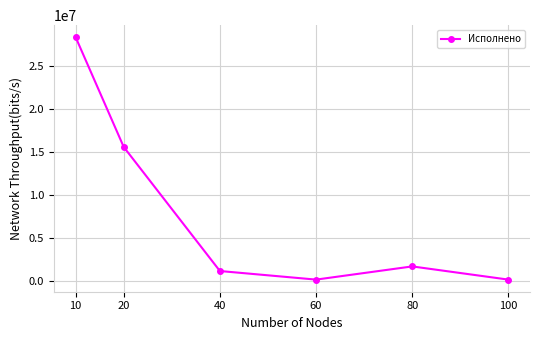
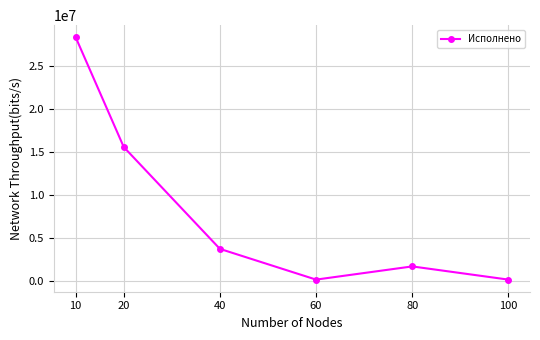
40: 1000000 -> 4000000
